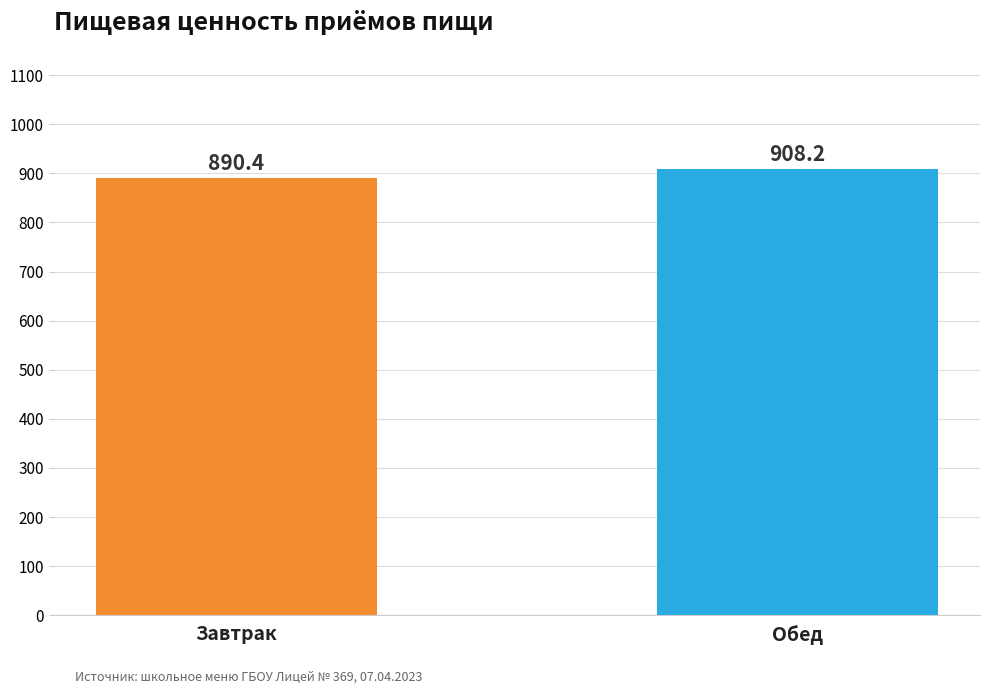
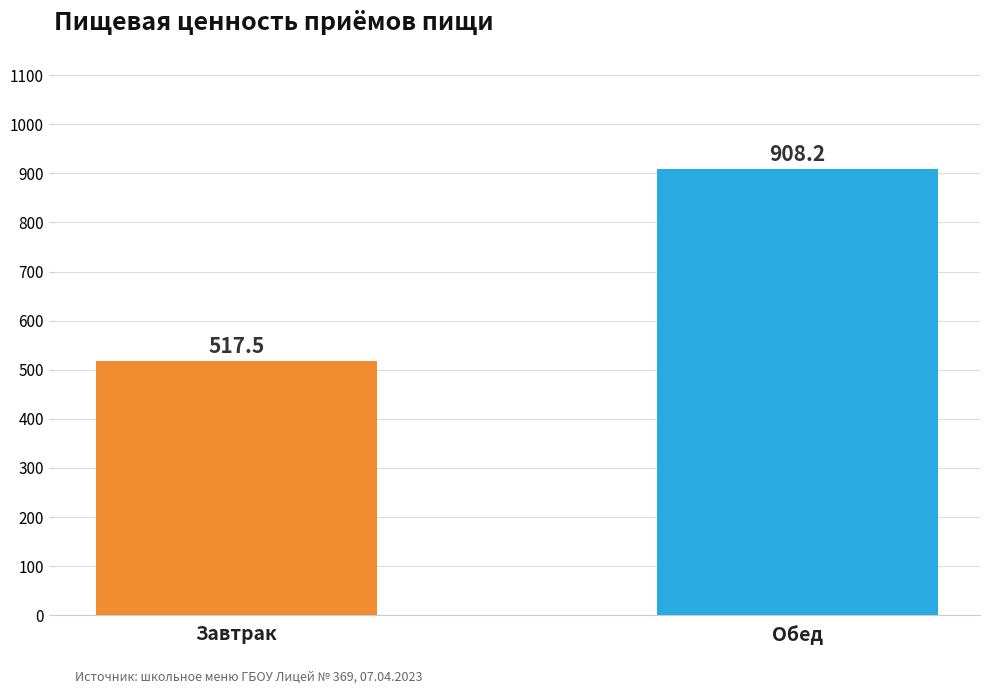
Завтрак: 890.4 -> 517.5
